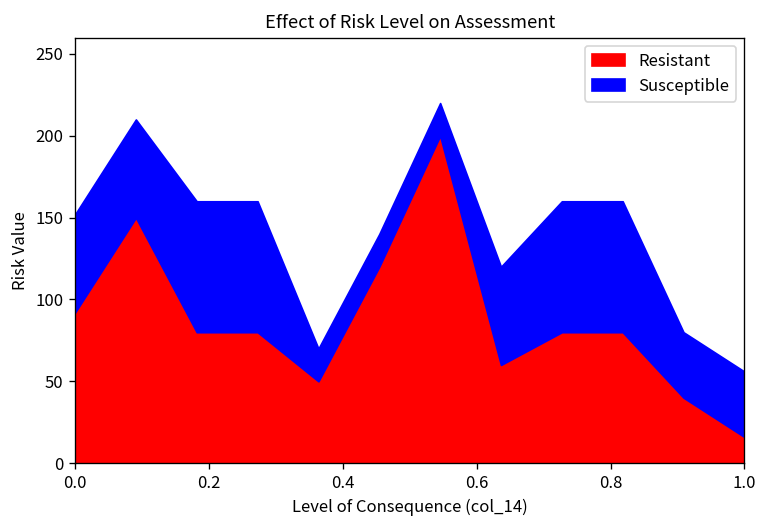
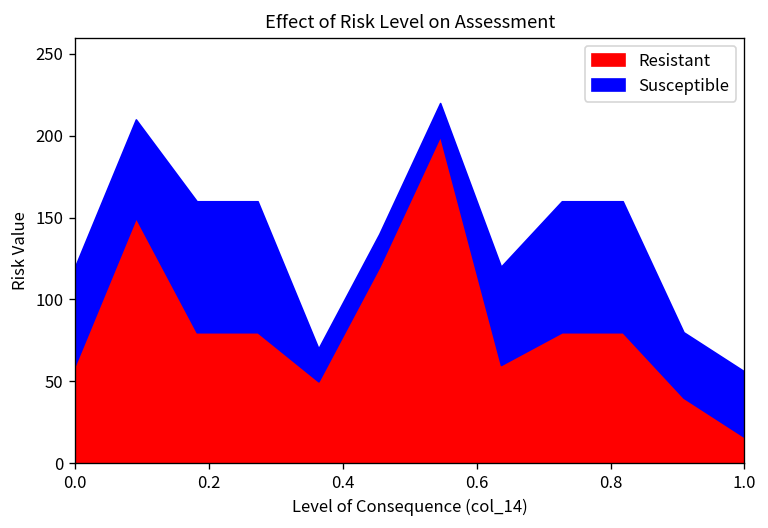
Resistant, 0.0: 92 -> 60
